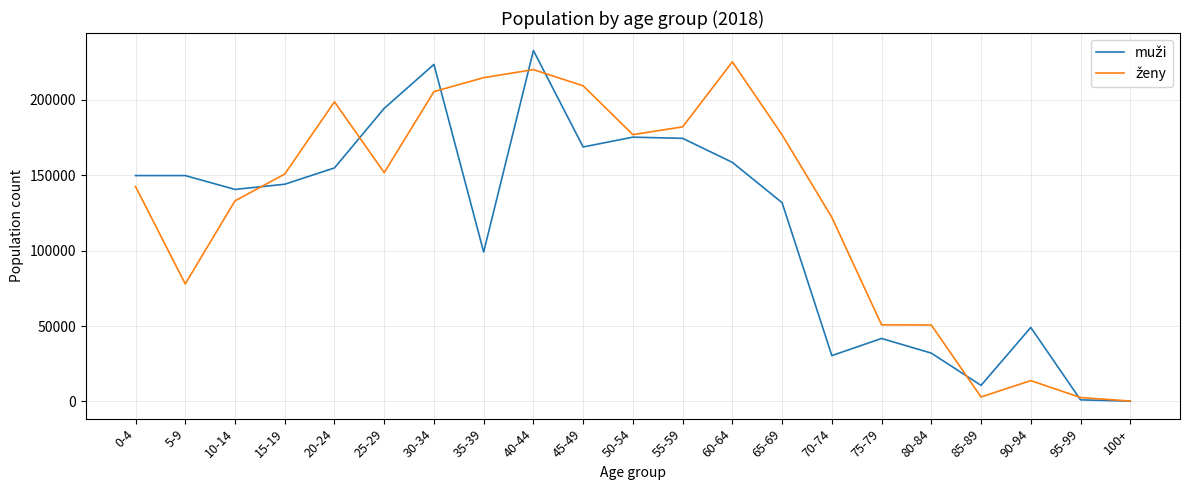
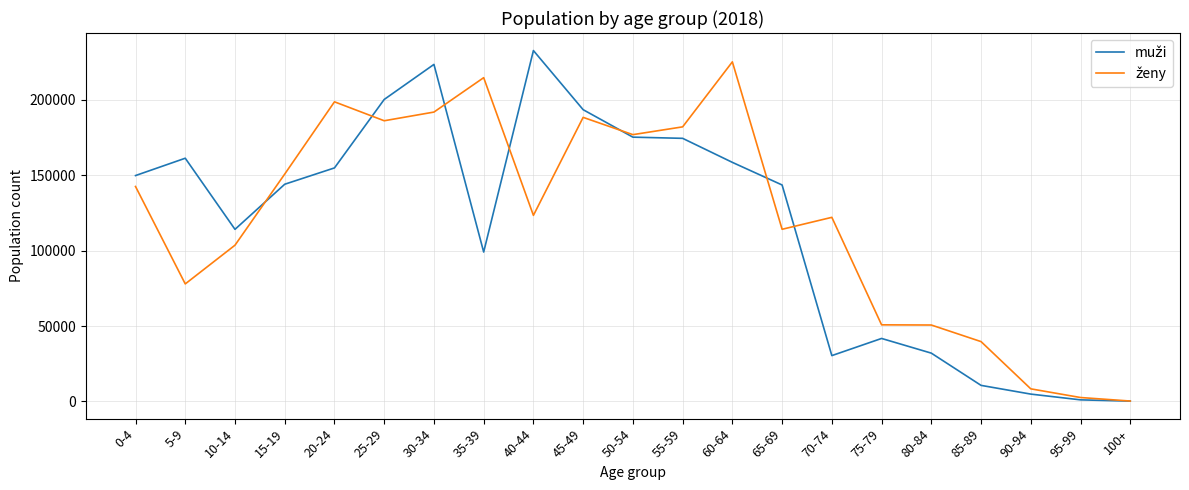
muži, 5-9: 150000 -> 161000
muži, 10-14: 141000 -> 114000
ženy, 10-14: 133000 -> 104000
muži, 25-29: 194000 -> 200000
ženy, 25-29: 152000 -> 186000
ženy, 30-34: 205000 -> 192000
ženy, 40-44: 220000 -> 123000
muži, 45-49: 169000 -> 193000
ženy, 45-49: 209000 -> 188000
muži, 65-69: 132000 -> 144000
ženy, 65-69: 177000 -> 114000
ženy, 85-89: 3000 -> 40000
muži, 90-94: 49000 -> 5000
ženy, 90-94: 14000 -> 8000
